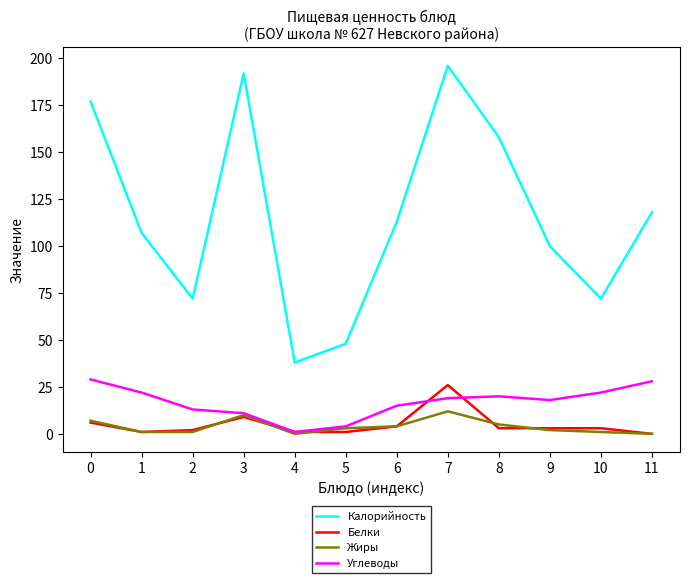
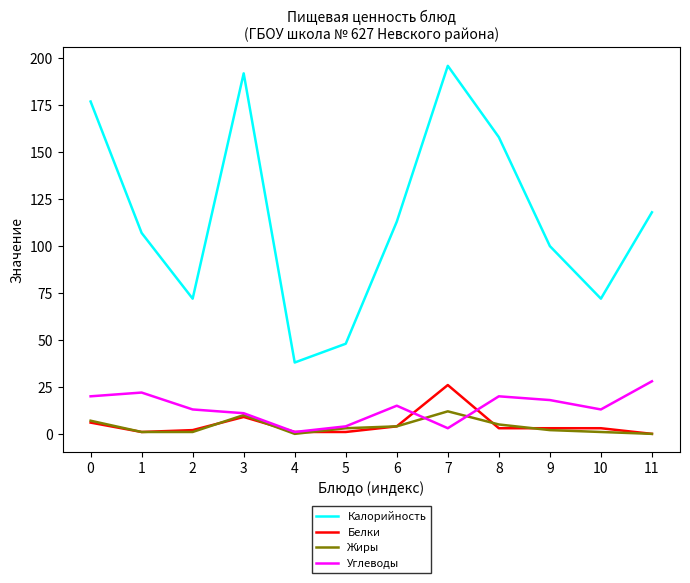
Углеводы, 0: 29 -> 20
Углеводы, 7: 19 -> 3
Углеводы, 10: 22 -> 13
